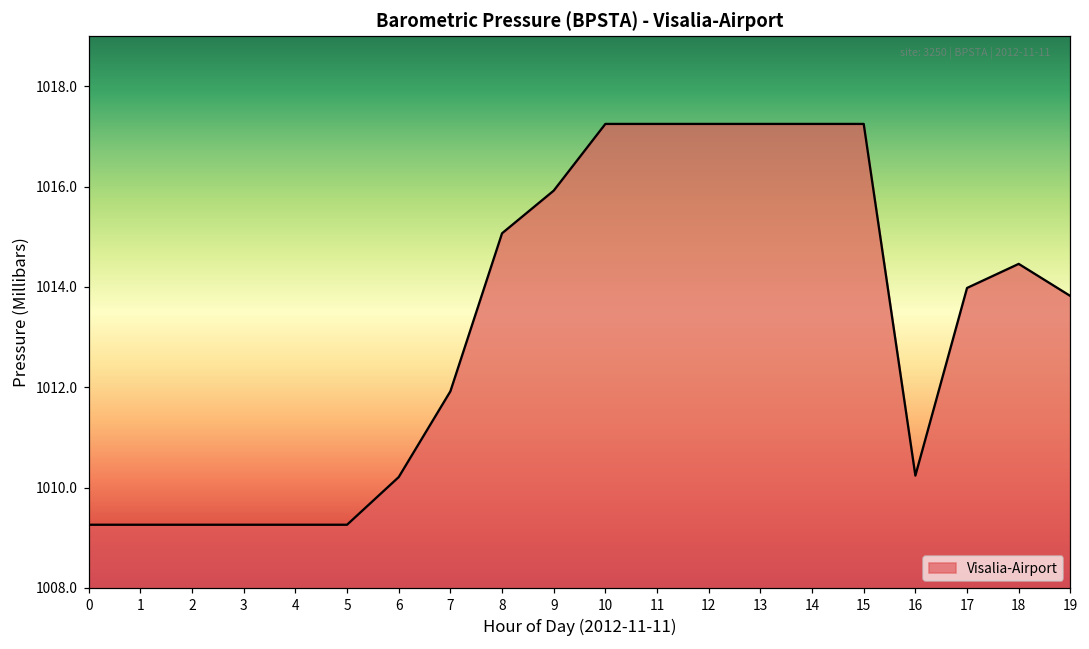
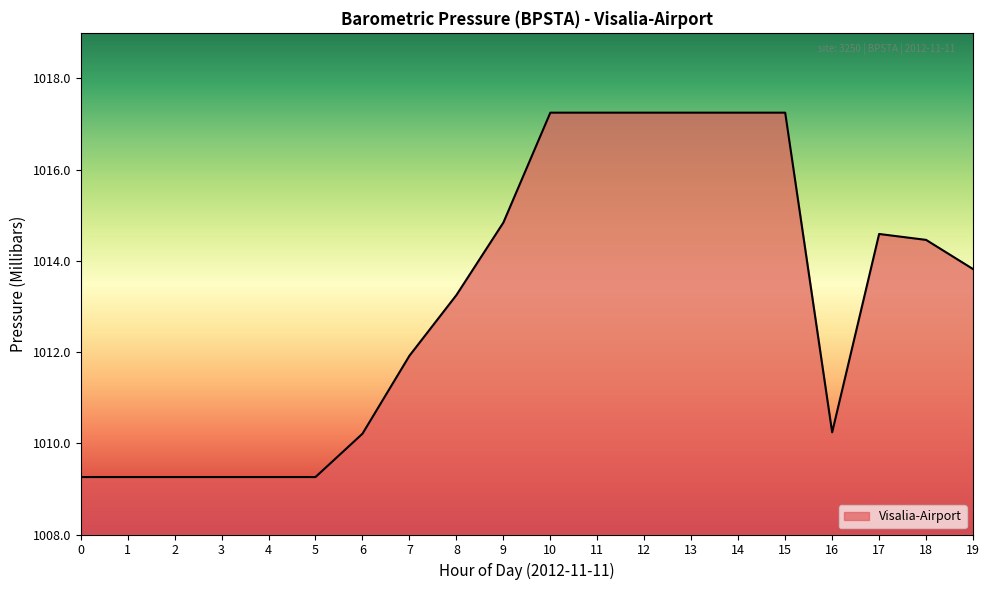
8: 1015.1 -> 1013.3
9: 1015.9 -> 1014.8
17: 1014.0 -> 1014.6
